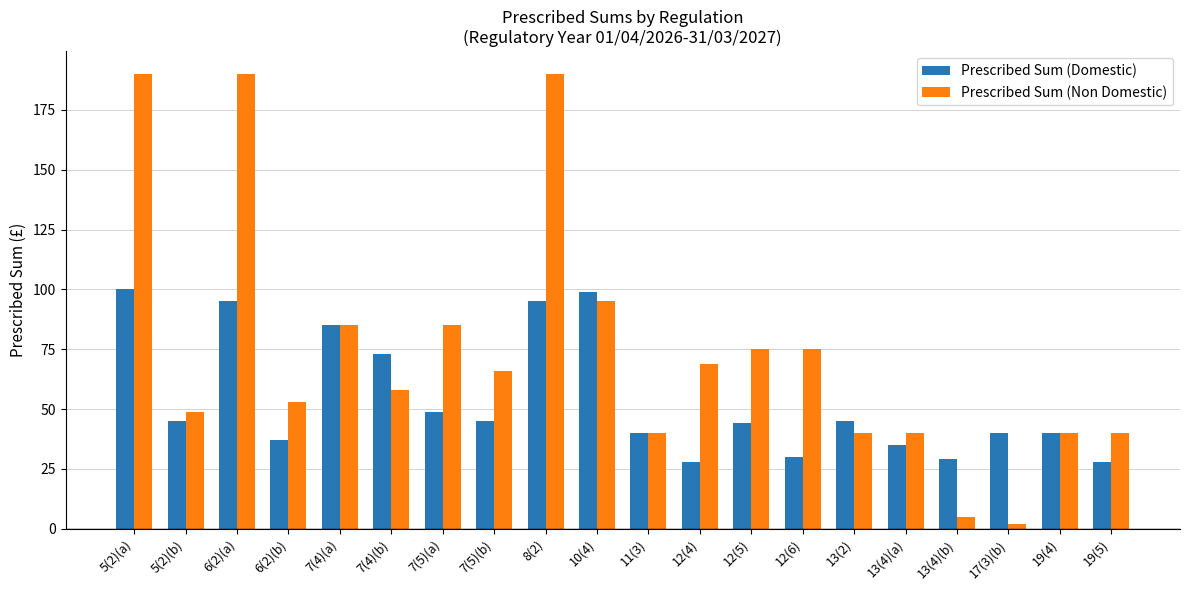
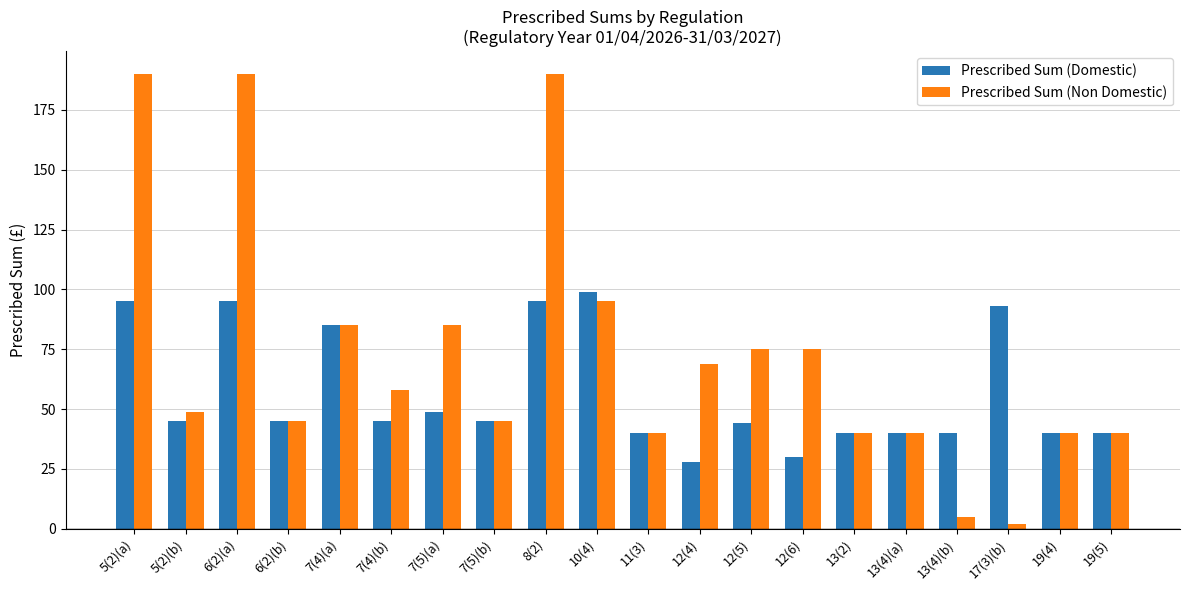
Prescribed Sum (Domestic), 5(2)(a): 100 -> 95
Prescribed Sum (Domestic), 6(2)(b): 37 -> 45
Prescribed Sum (Non Domestic), 6(2)(b): 53 -> 45
Prescribed Sum (Domestic), 7(4)(b): 73 -> 45
Prescribed Sum (Non Domestic), 7(5)(b): 66 -> 45
Prescribed Sum (Domestic), 13(2): 45 -> 40
Prescribed Sum (Domestic), 13(4)(a): 35 -> 40
Prescribed Sum (Domestic), 13(4)(b): 29 -> 40
Prescribed Sum (Domestic), 17(3)(b): 40 -> 93
Prescribed Sum (Domestic), 19(5): 28 -> 40
